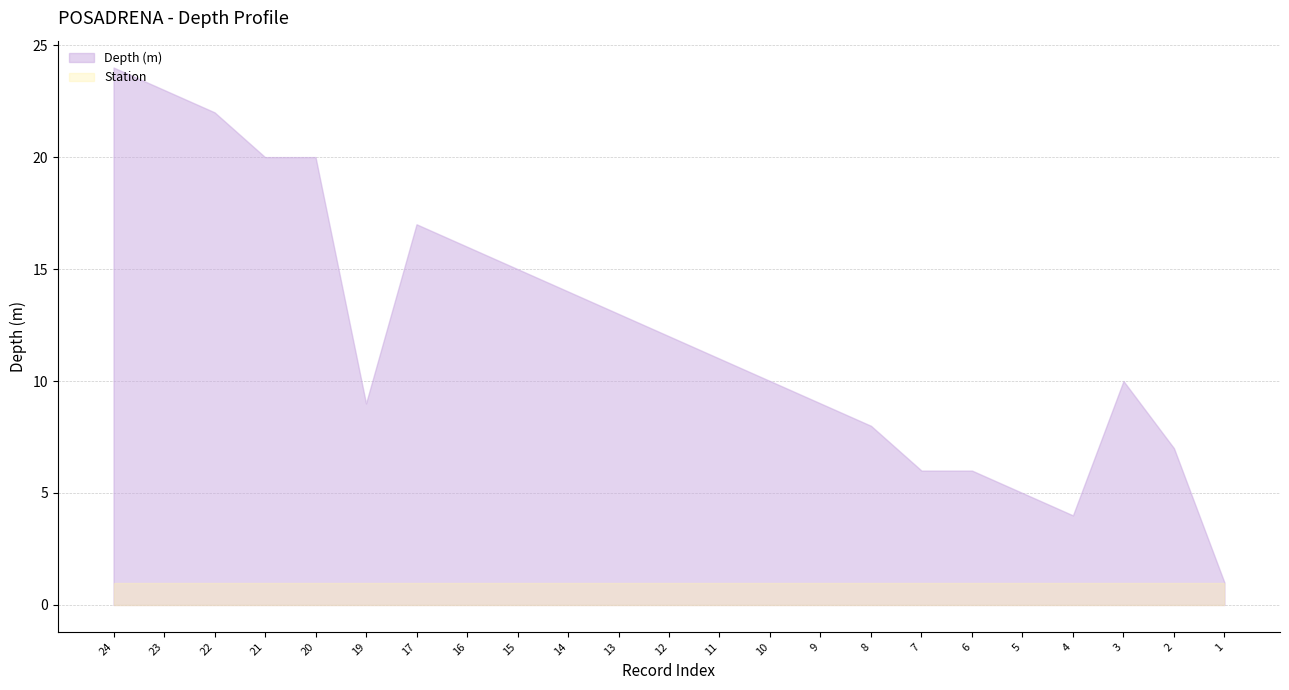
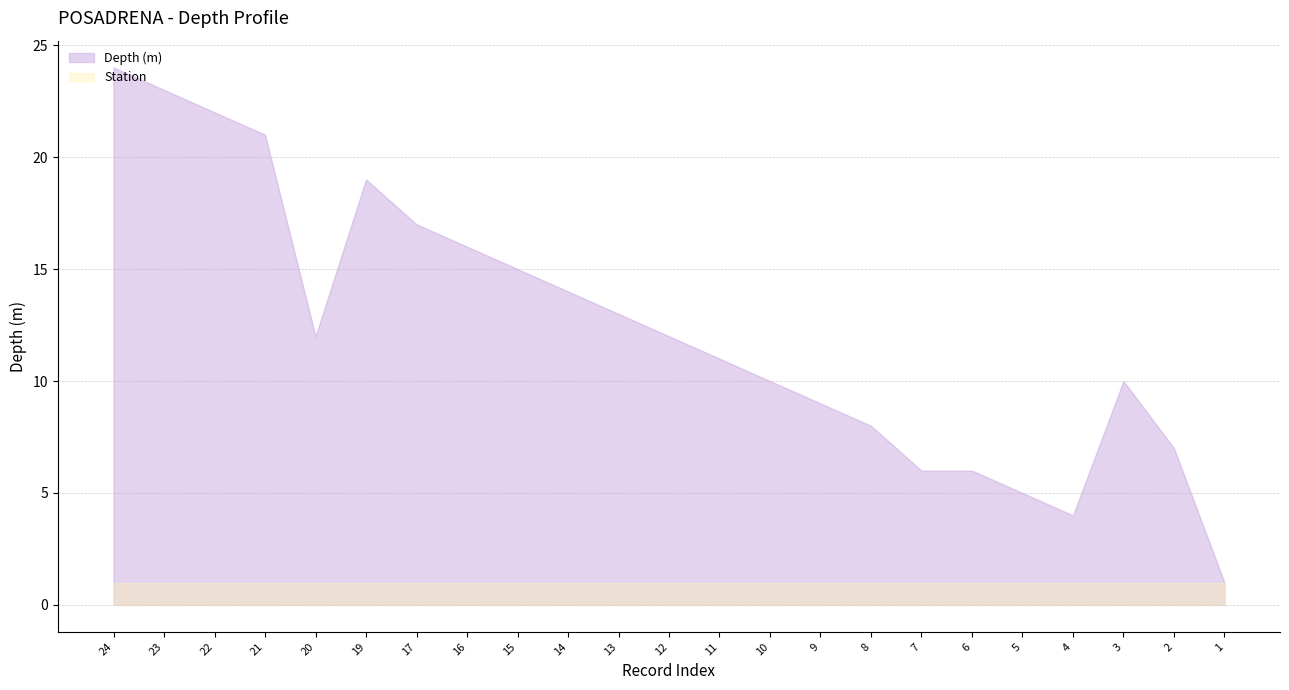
Depth (m), 21: 20 -> 21
Depth (m), 20: 20 -> 12
Depth (m), 19: 9 -> 19
